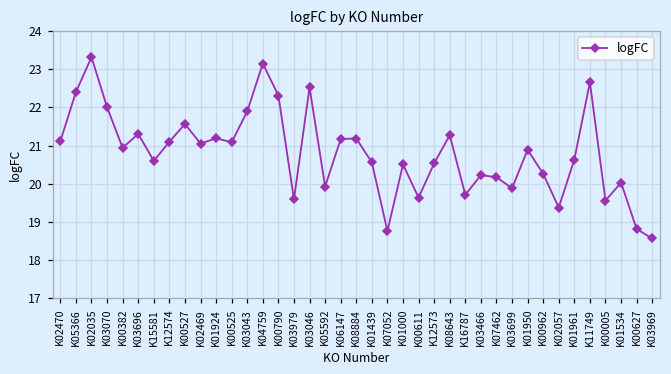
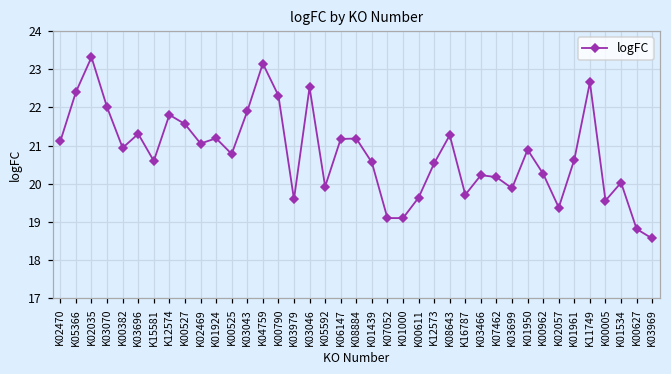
K12574: 21.1 -> 21.8
K00525: 21.1 -> 20.8
K07052: 18.8 -> 19.1
K01000: 20.5 -> 19.1
